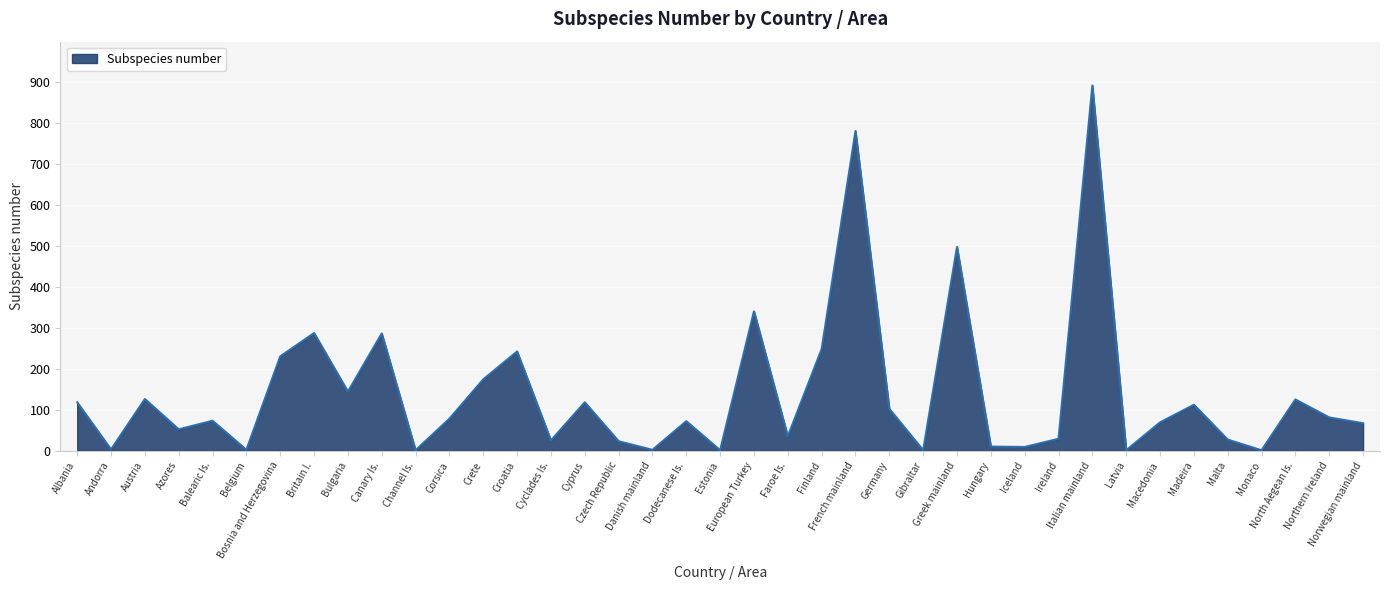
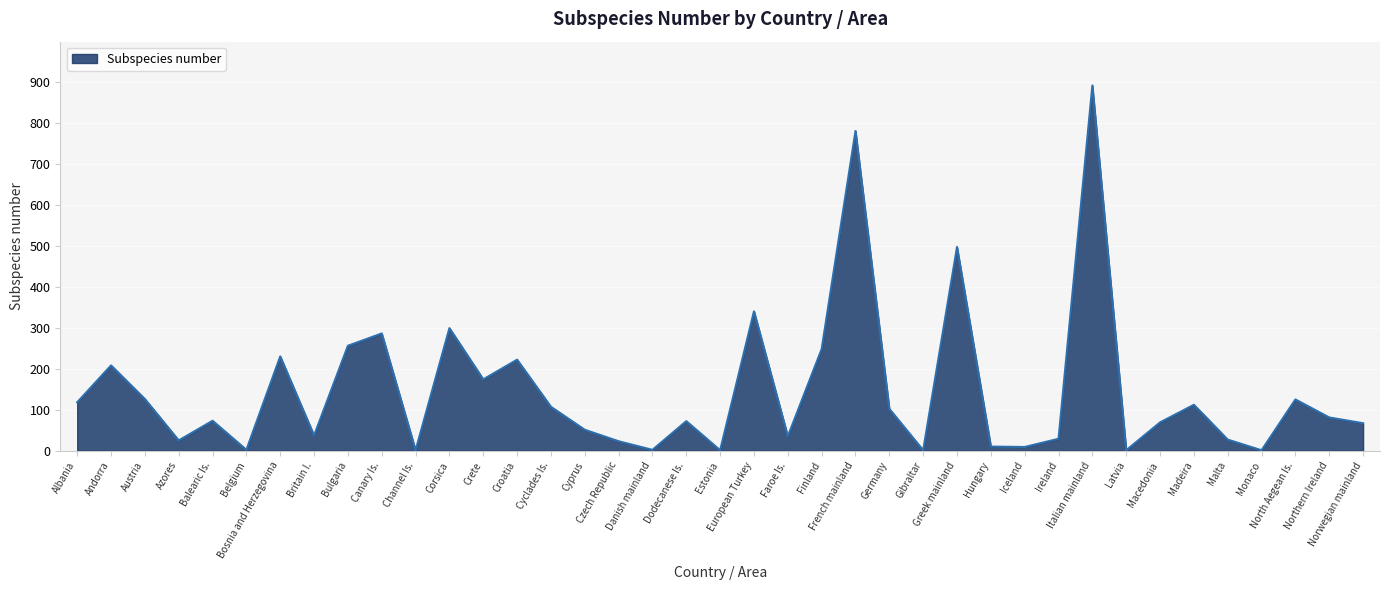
Andorra: 0 -> 210
Azores: 50 -> 30
Britain I.: 290 -> 40
Bulgaria: 140 -> 260
Corsica: 80 -> 300
Croatia: 240 -> 220
Cyclades Is.: 30 -> 110
Cyprus: 120 -> 50
